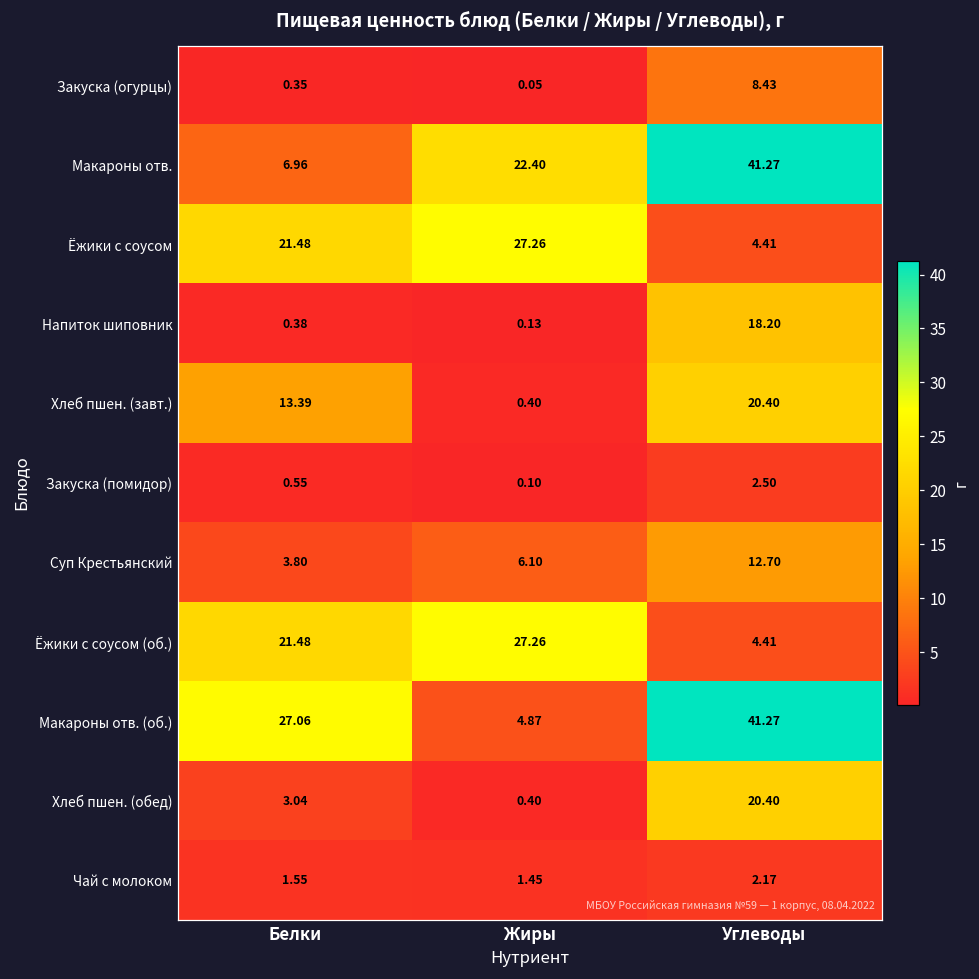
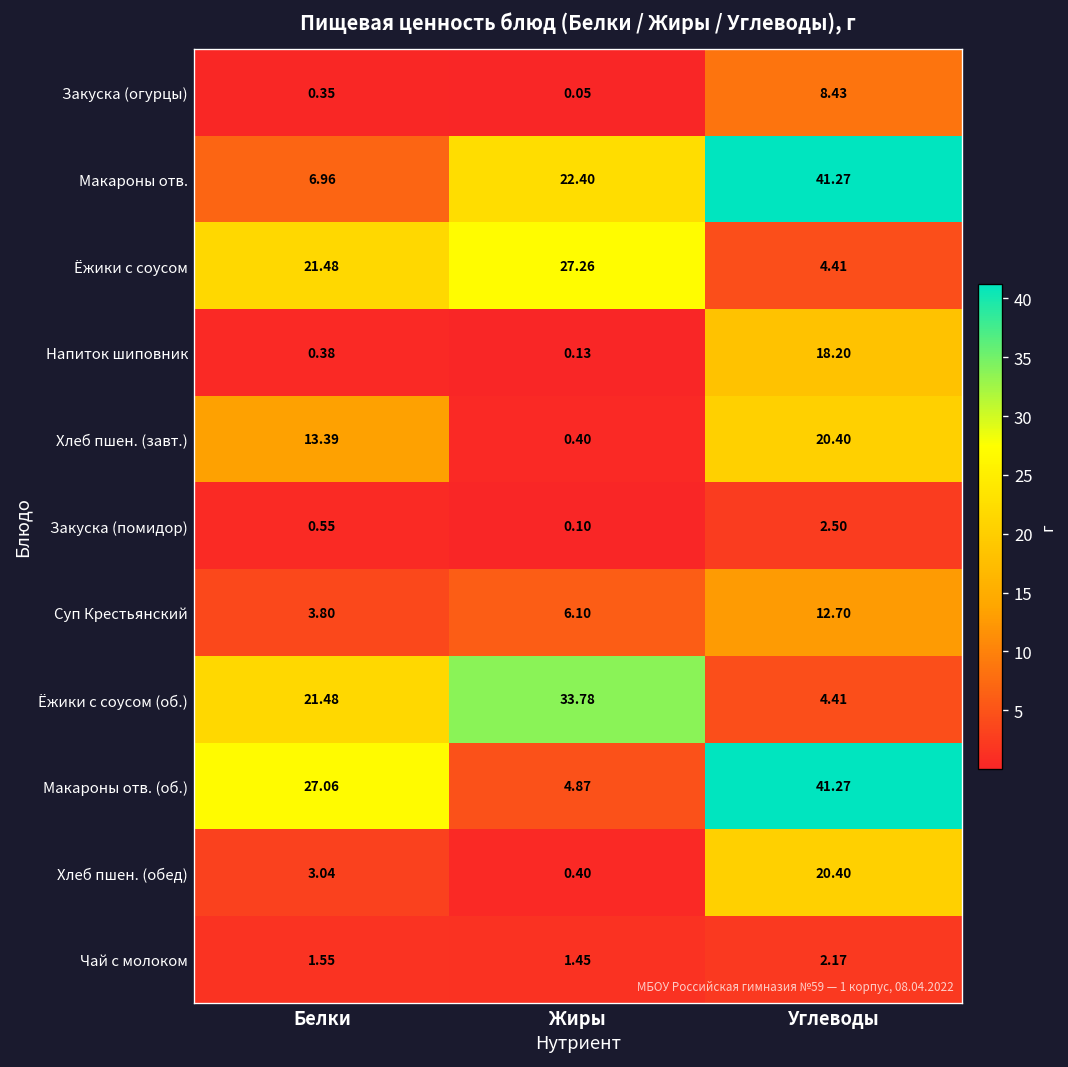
Ёжики с соусом (об.), Жиры: 27.26 -> 33.78
